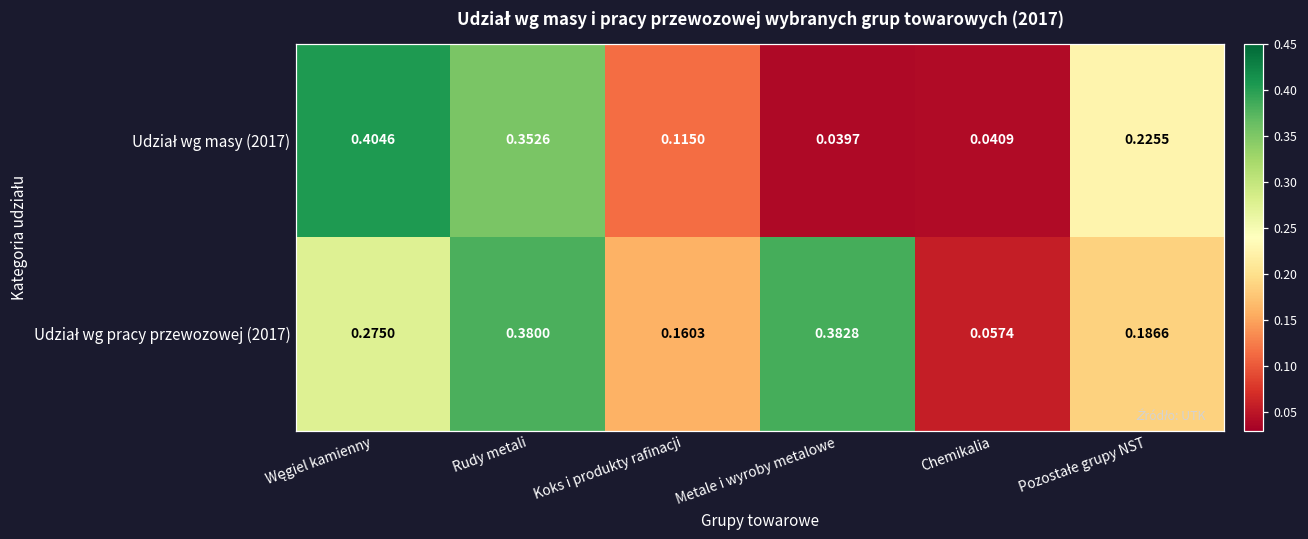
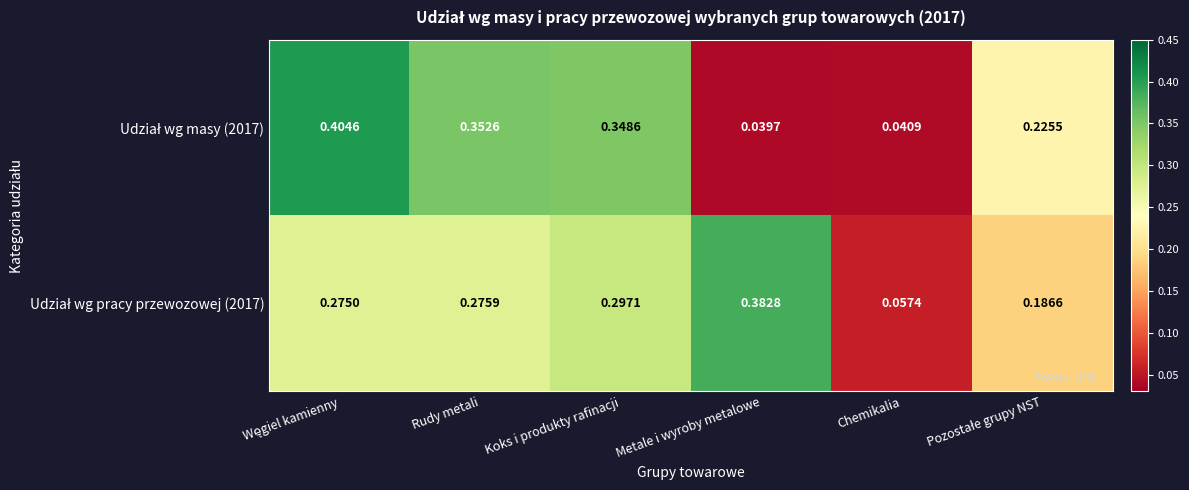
Udział wg masy (2017), Koks i produkty rafinacji: 0.1150 -> 0.3486
Udział wg pracy przewozowej (2017), Rudy metali: 0.3800 -> 0.2759
Udział wg pracy przewozowej (2017), Koks i produkty rafinacji: 0.1603 -> 0.2971
